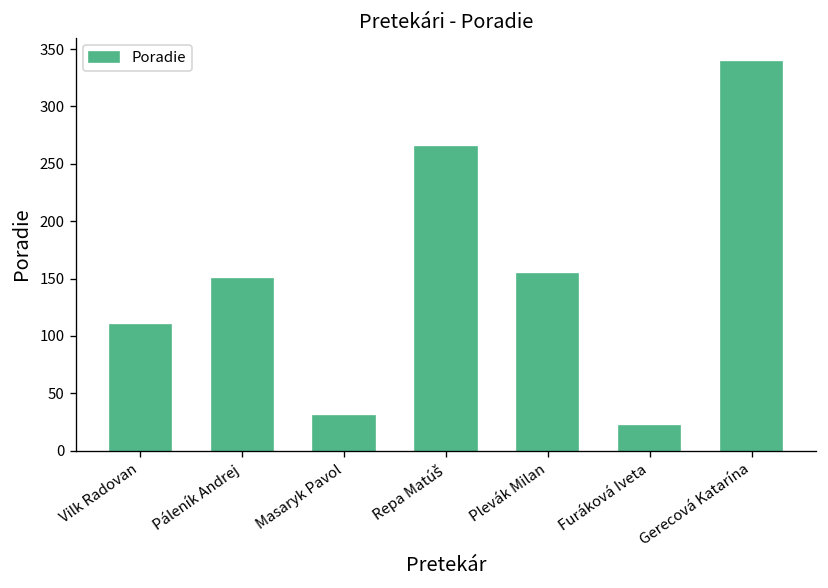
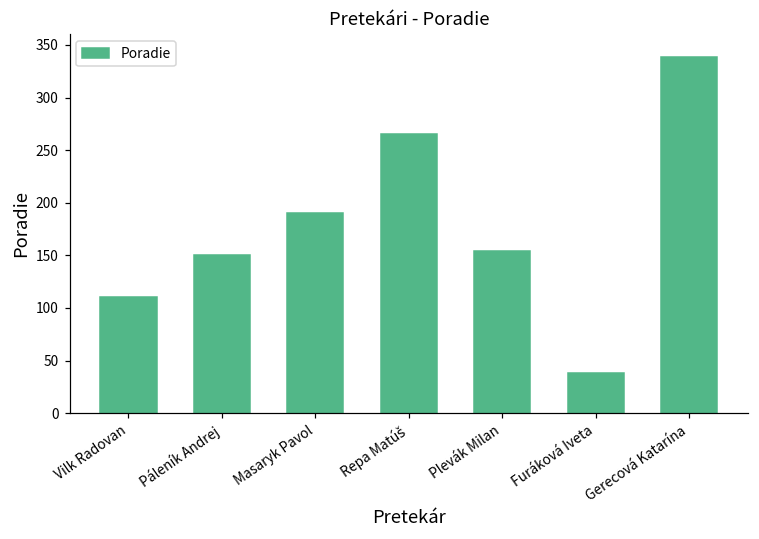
Masaryk Pavol: 30 -> 190
Furáková Iveta: 20 -> 40
